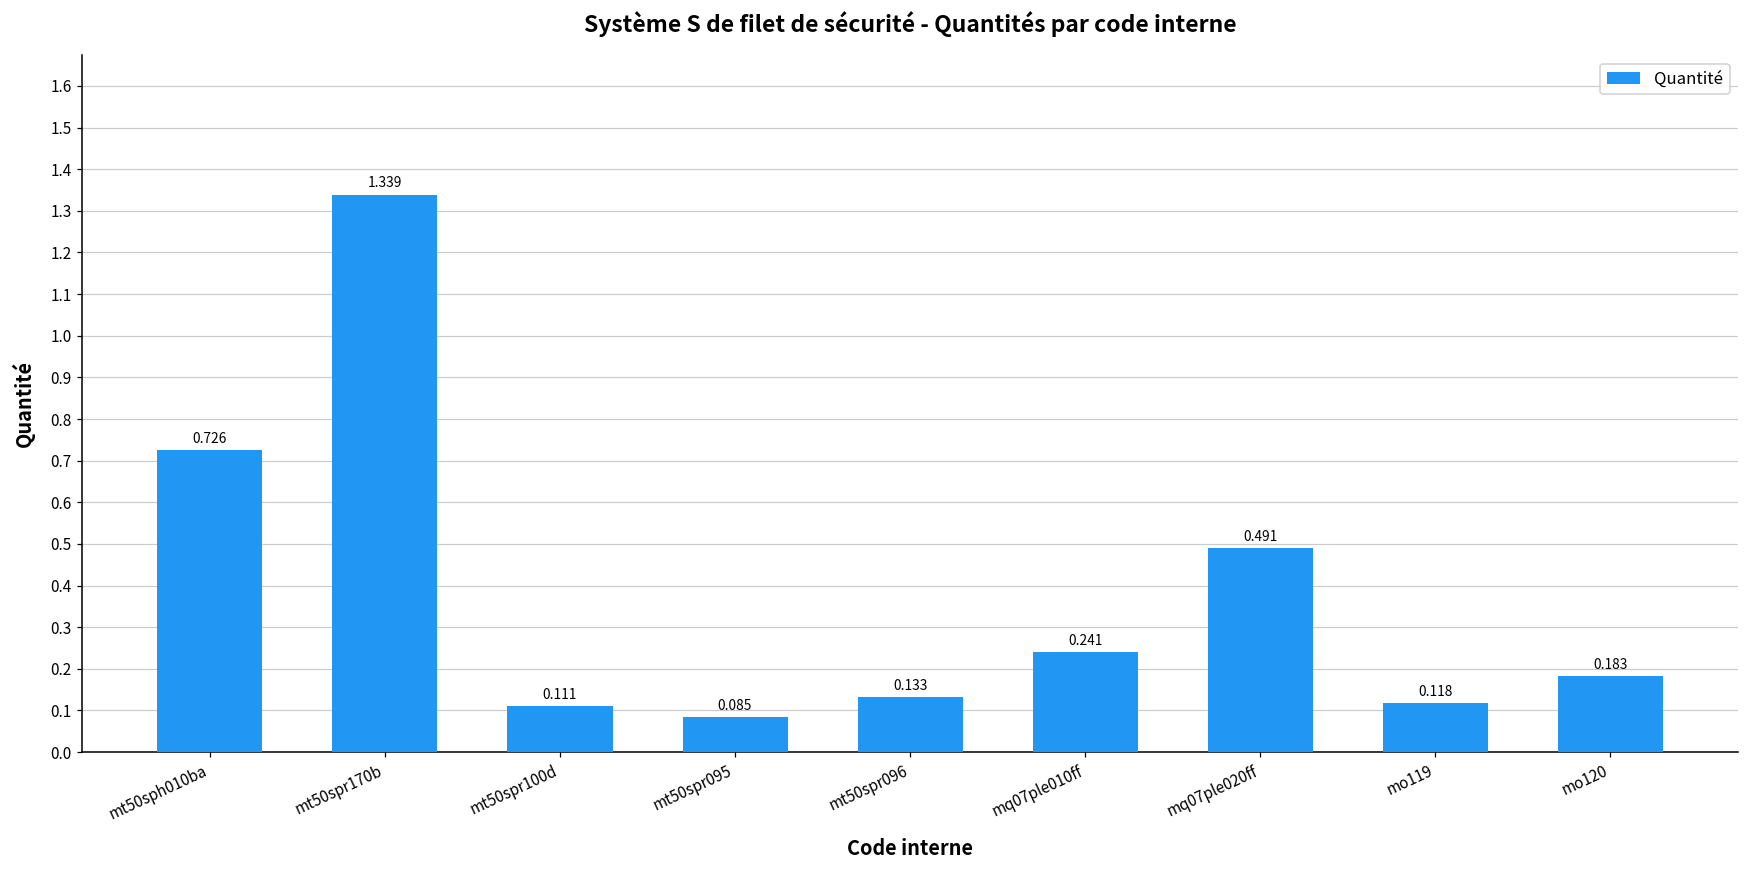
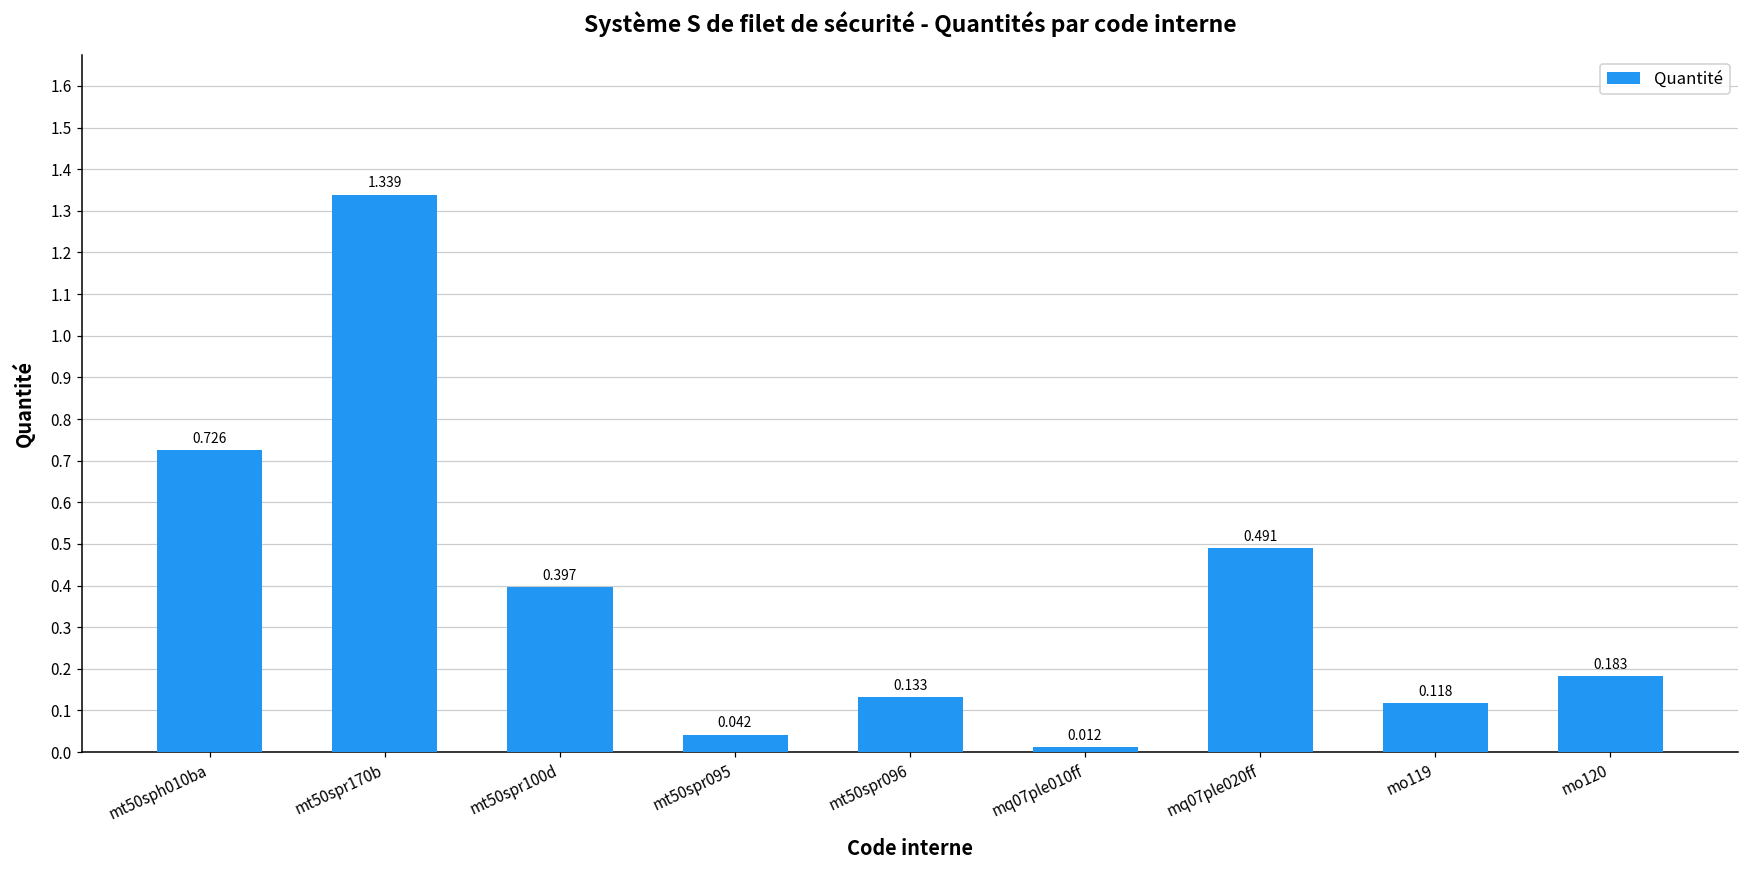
mt50spr100d: 0.111 -> 0.397
mt50spr095: 0.085 -> 0.042
mq07ple010ff: 0.241 -> 0.012
